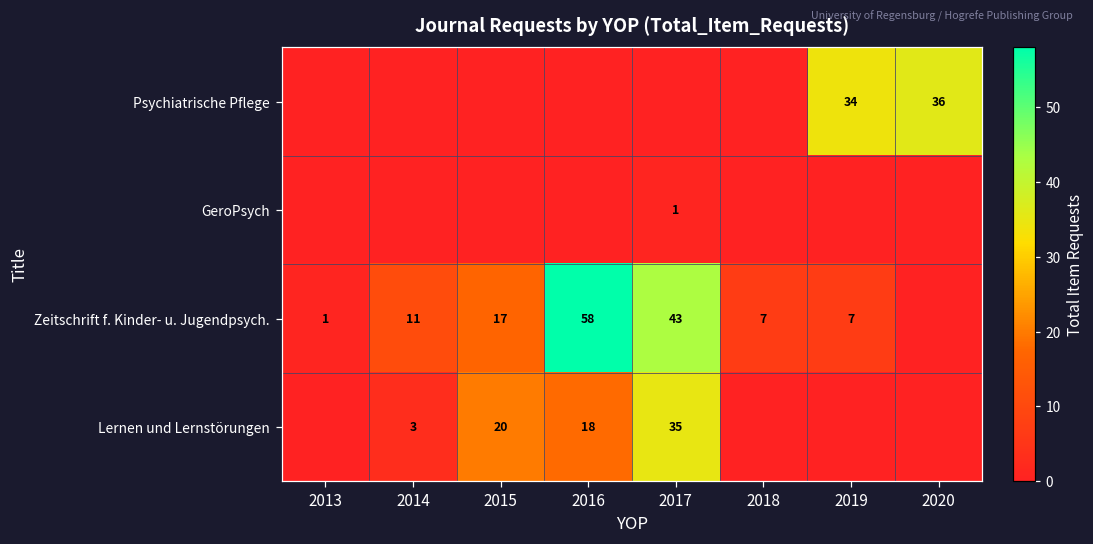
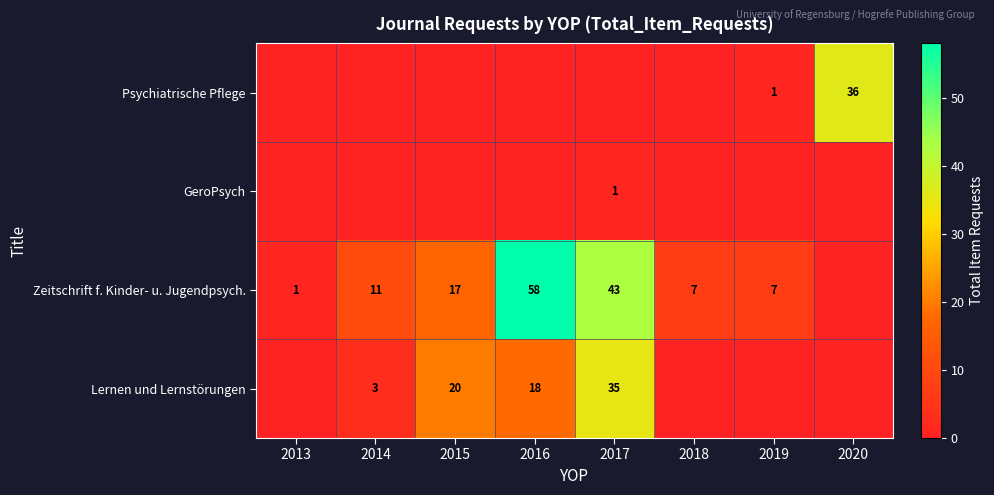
Psychiatrische Pflege, 2019: 34 -> 1
